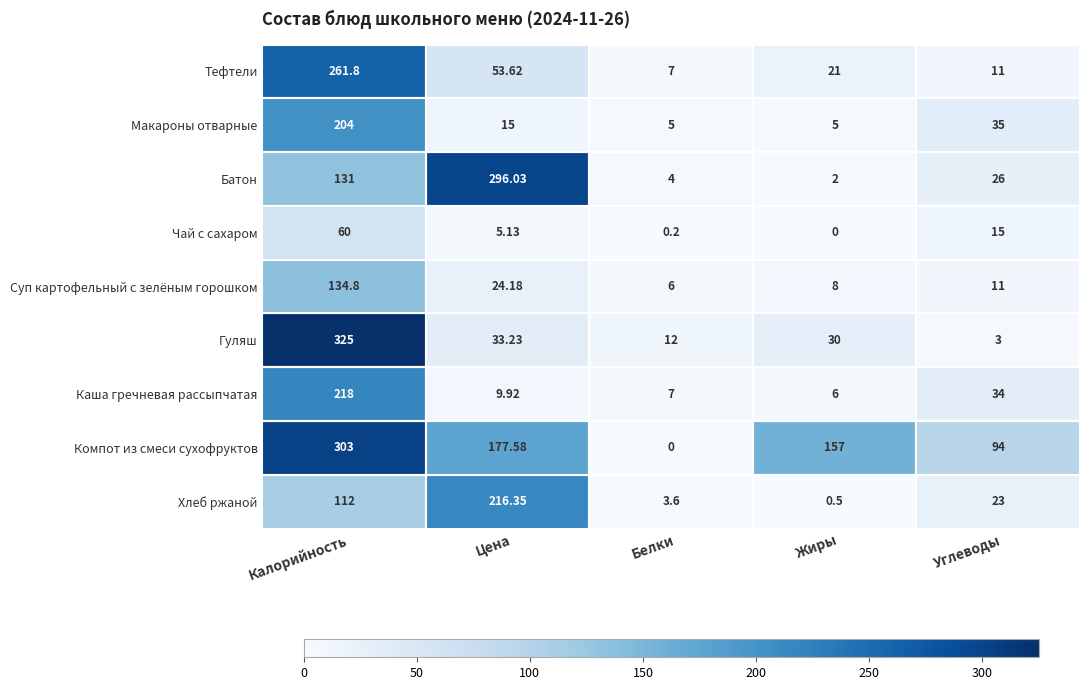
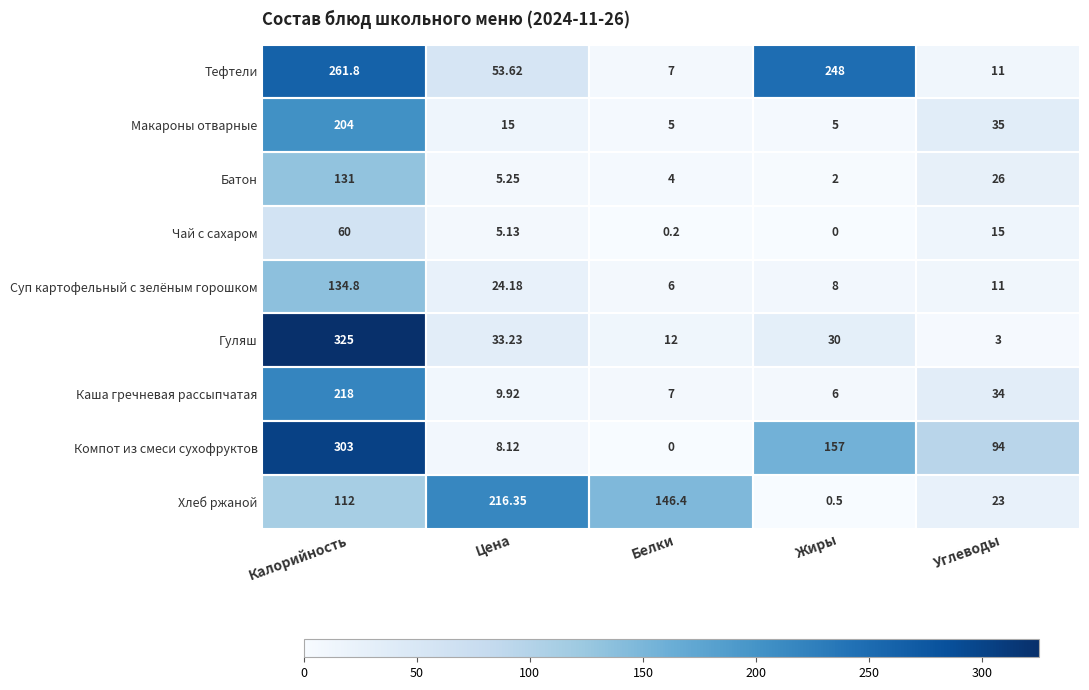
Тефтели, Жиры: 21 -> 248
Батон, Цена: 296.03 -> 5.25
Компот из смеси сухофруктов, Цена: 177.58 -> 8.12
Хлеб ржаной, Белки: 3.6 -> 146.4
